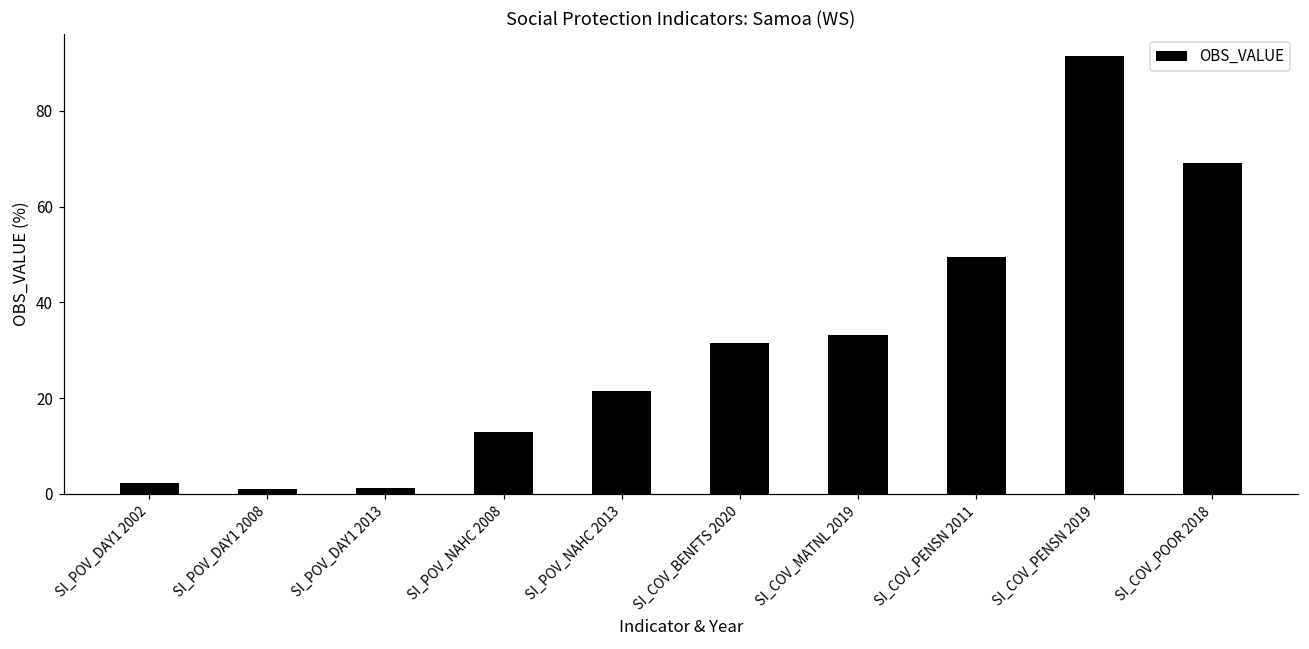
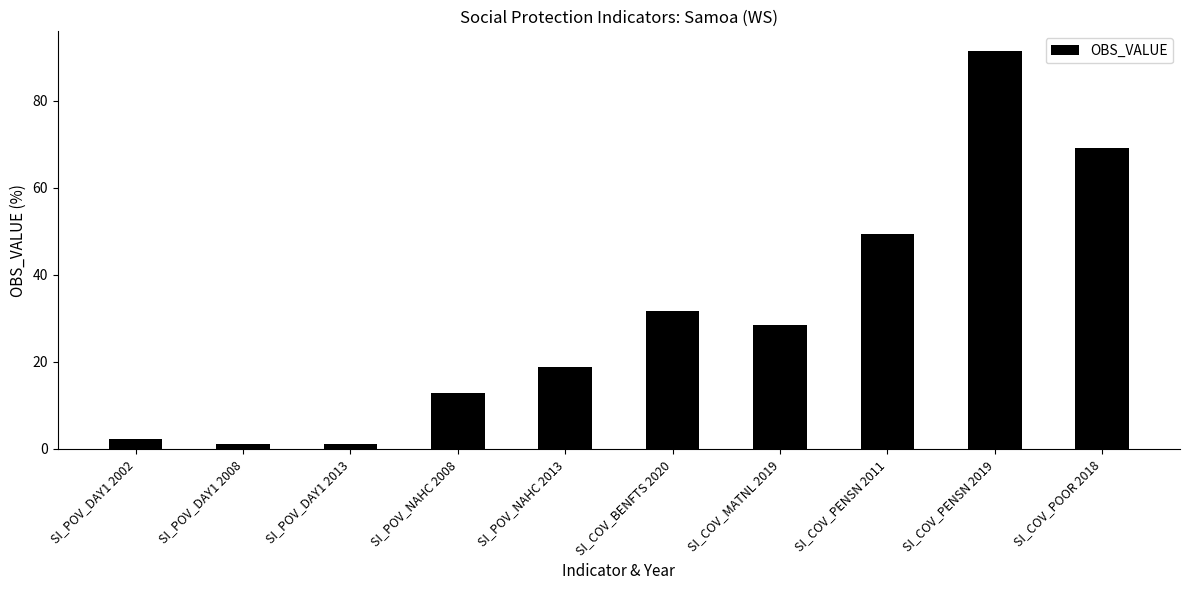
SI_POV_NAHC 2013: 21 -> 19
SI_COV_MATNL 2019: 33 -> 29
